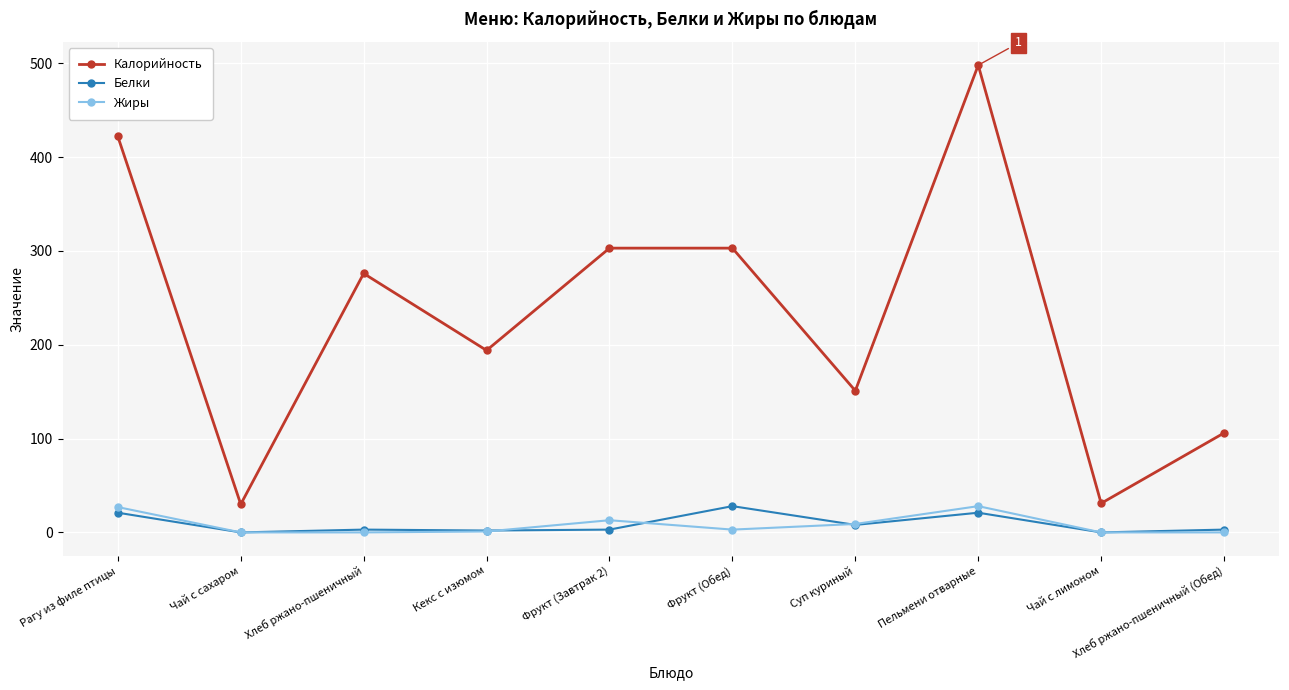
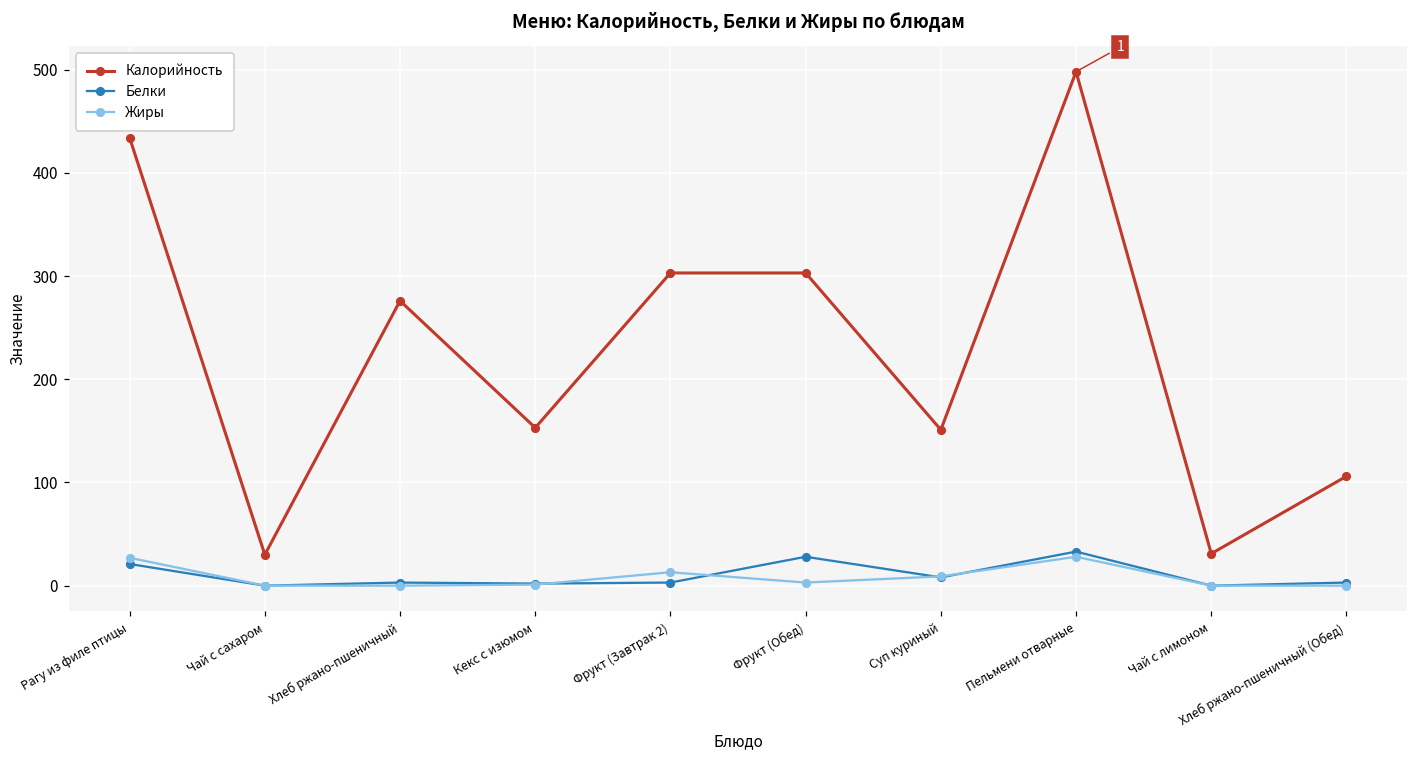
Калорийность, Рагу из филе птицы: 420 -> 430
Калорийность, Кекс с изюмом: 190 -> 150
Белки, Пельмени отварные: 20 -> 30
